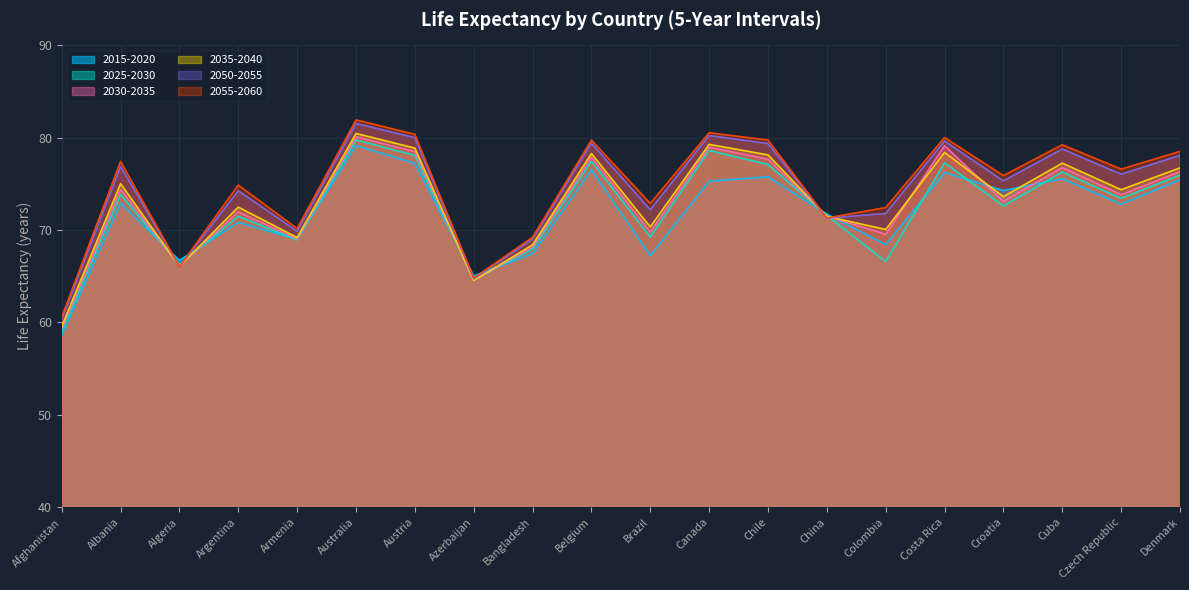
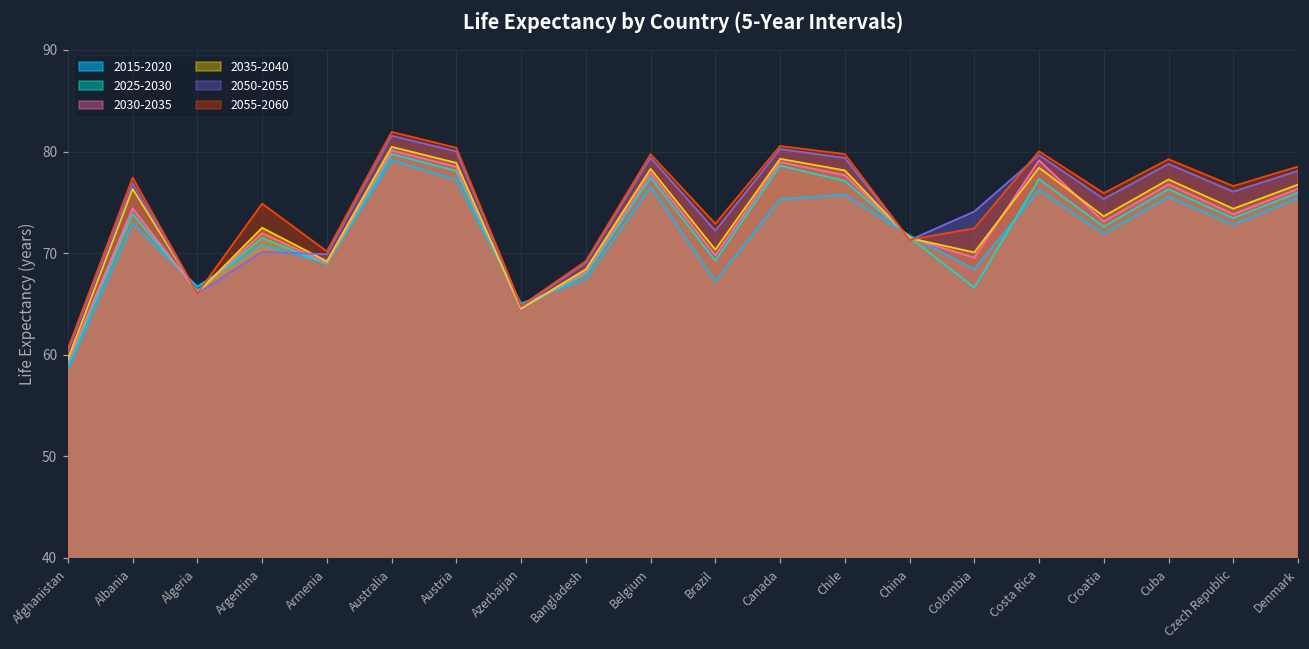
2035-2040, Albania: 75 -> 76
2050-2055, Argentina: 74 -> 70
2050-2055, Colombia: 72 -> 74
2015-2020, Croatia: 74 -> 72
